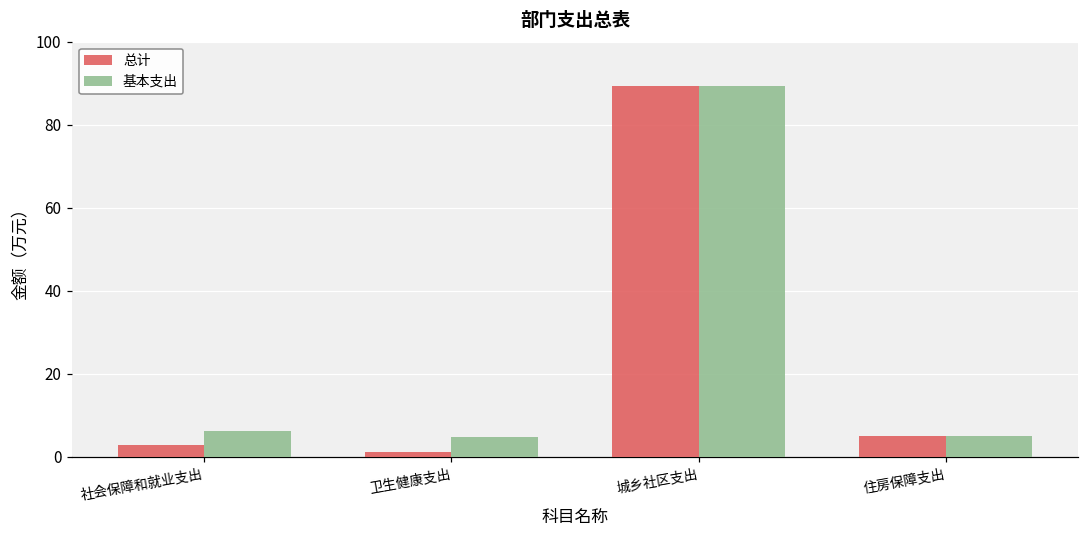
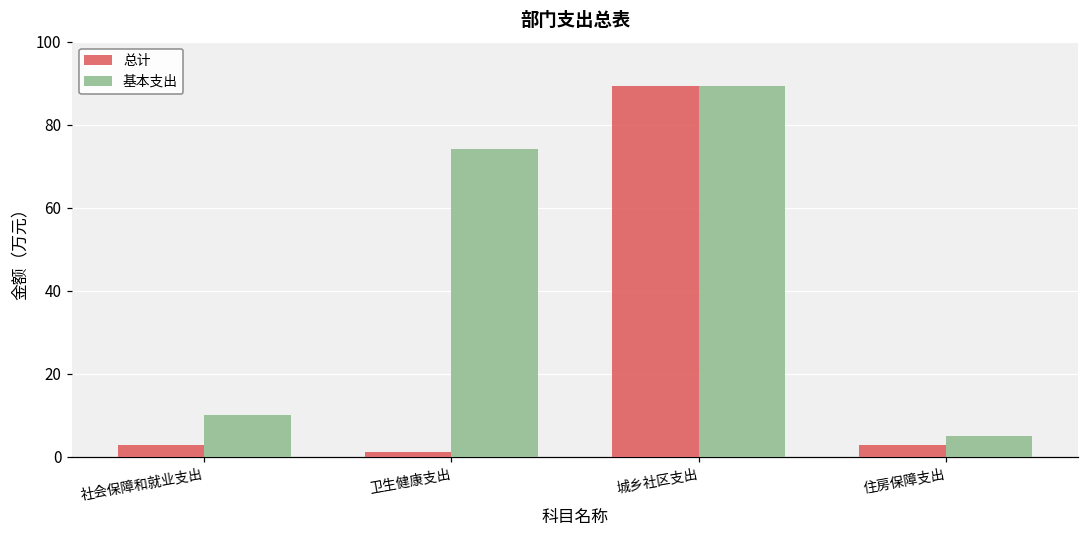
基本支出, 社会保障和就业支出: 6 -> 10
基本支出, 卫生健康支出: 5 -> 74
总计, 住房保障支出: 5 -> 3
